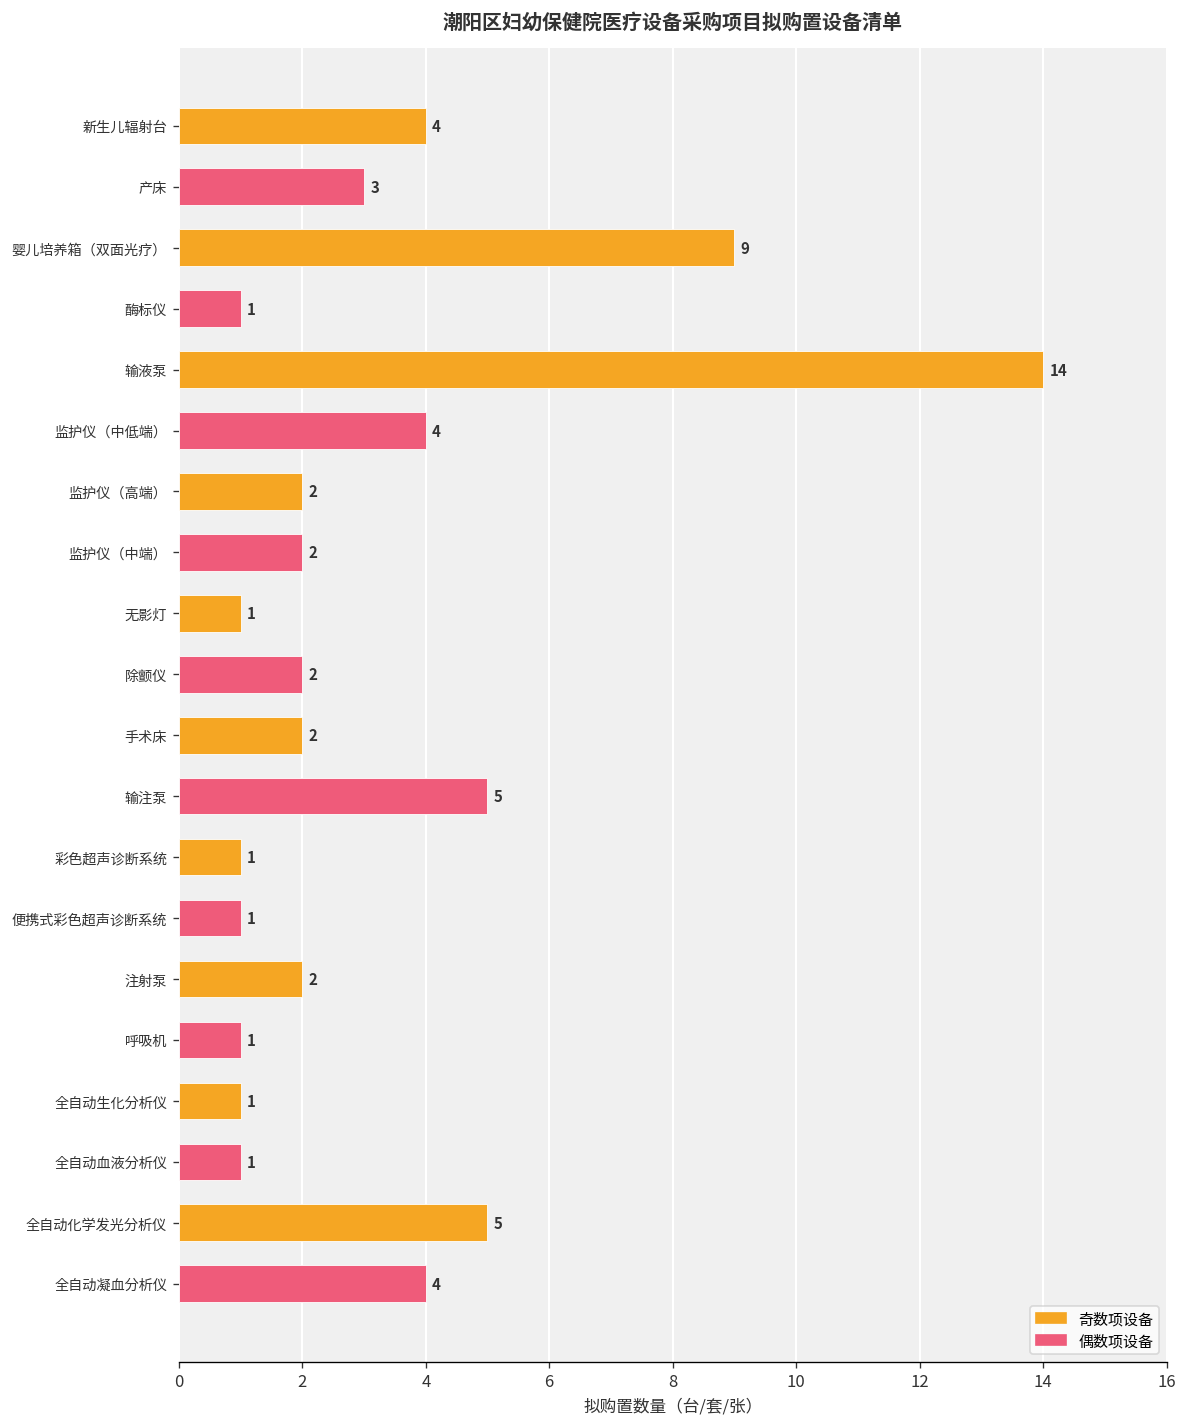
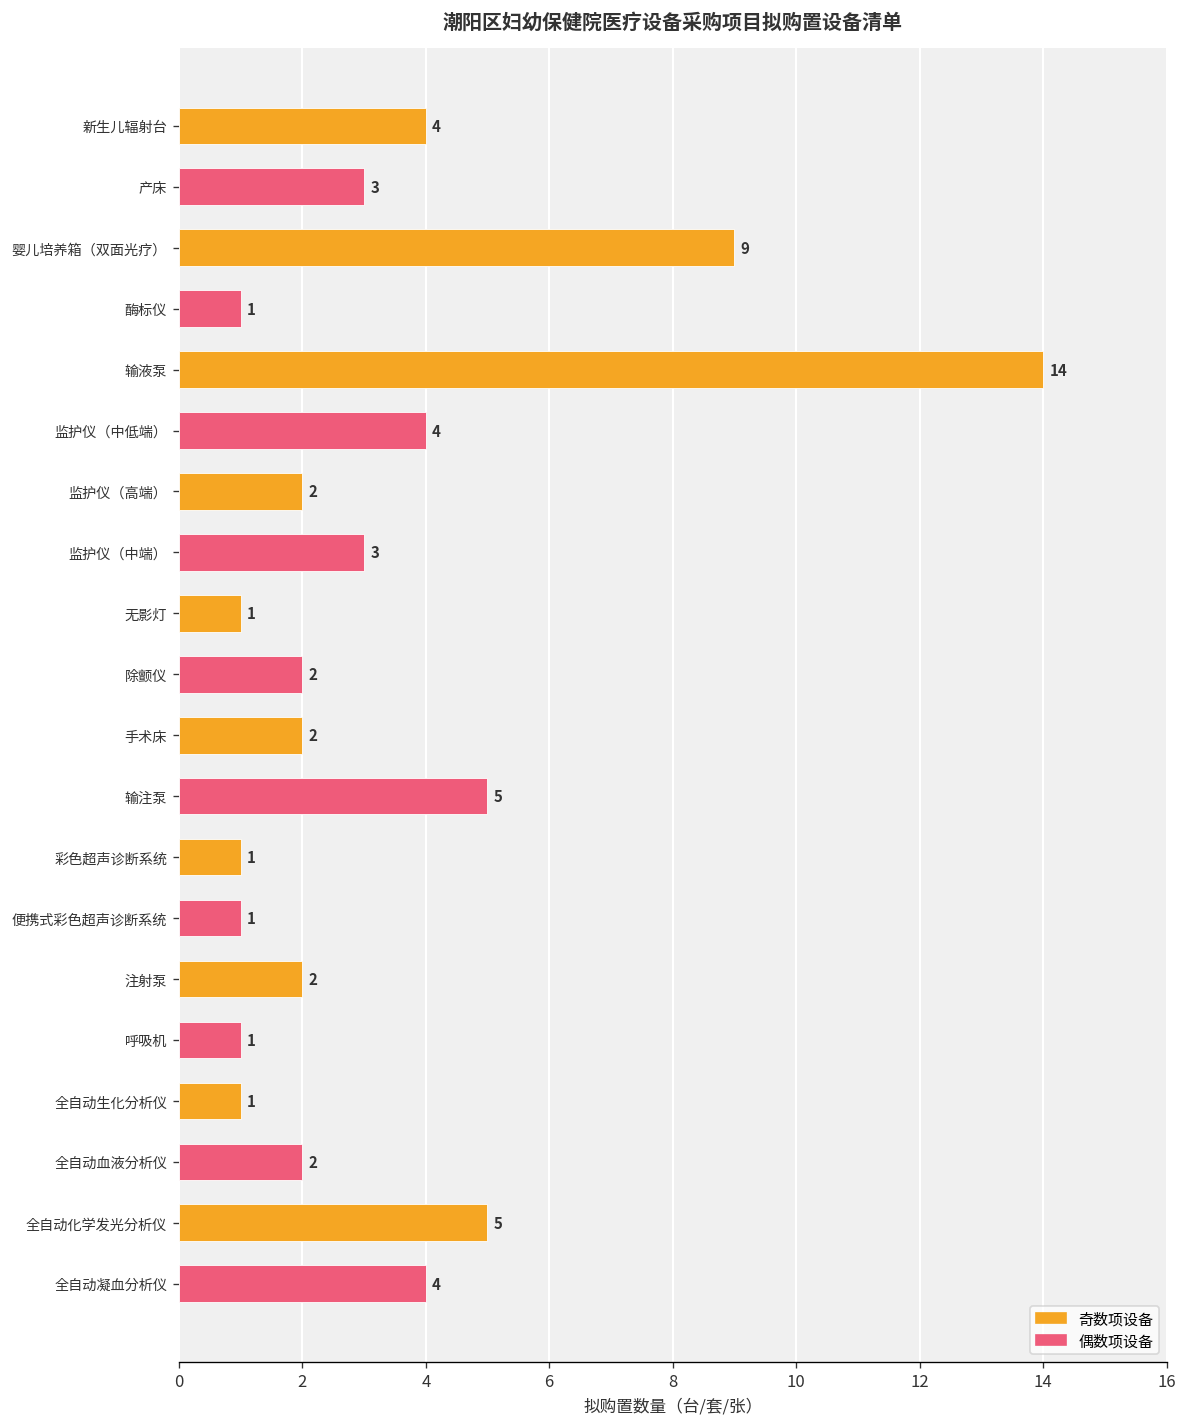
监护仪（中端）: 2 -> 3
全自动血液分析仪: 1 -> 2
